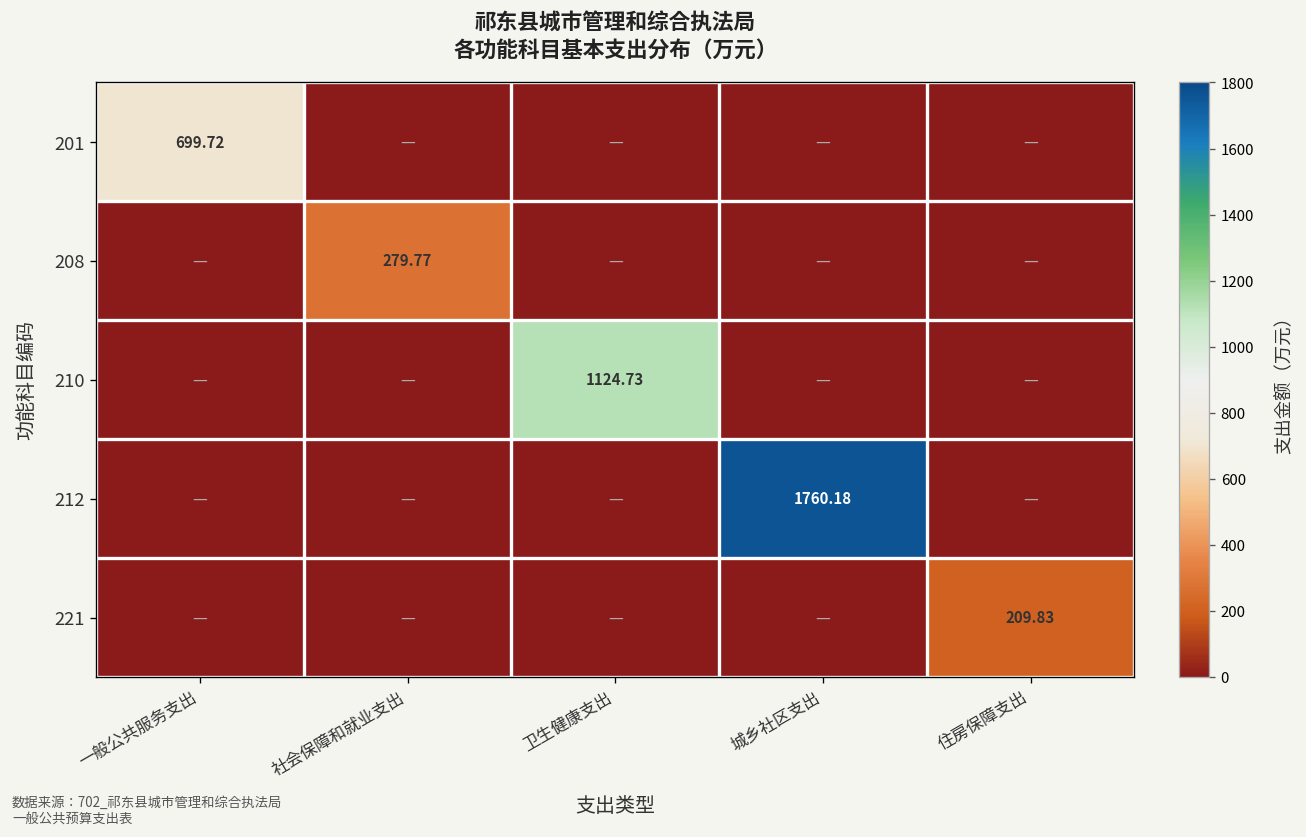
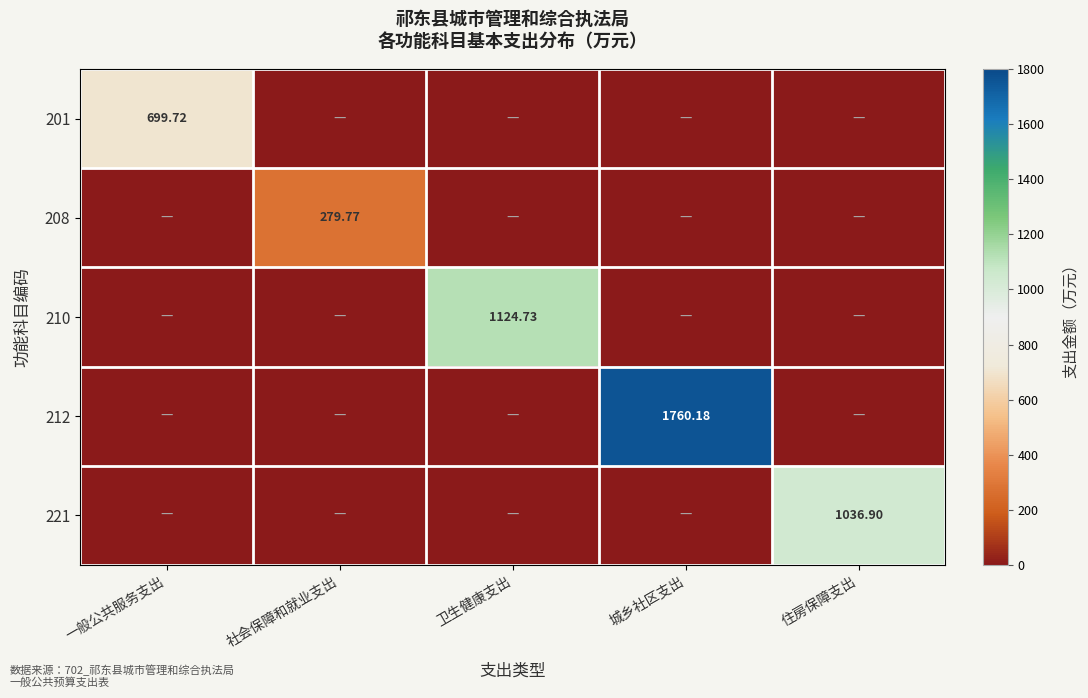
221, 住房保障支出: 209.83 -> 1036.90
